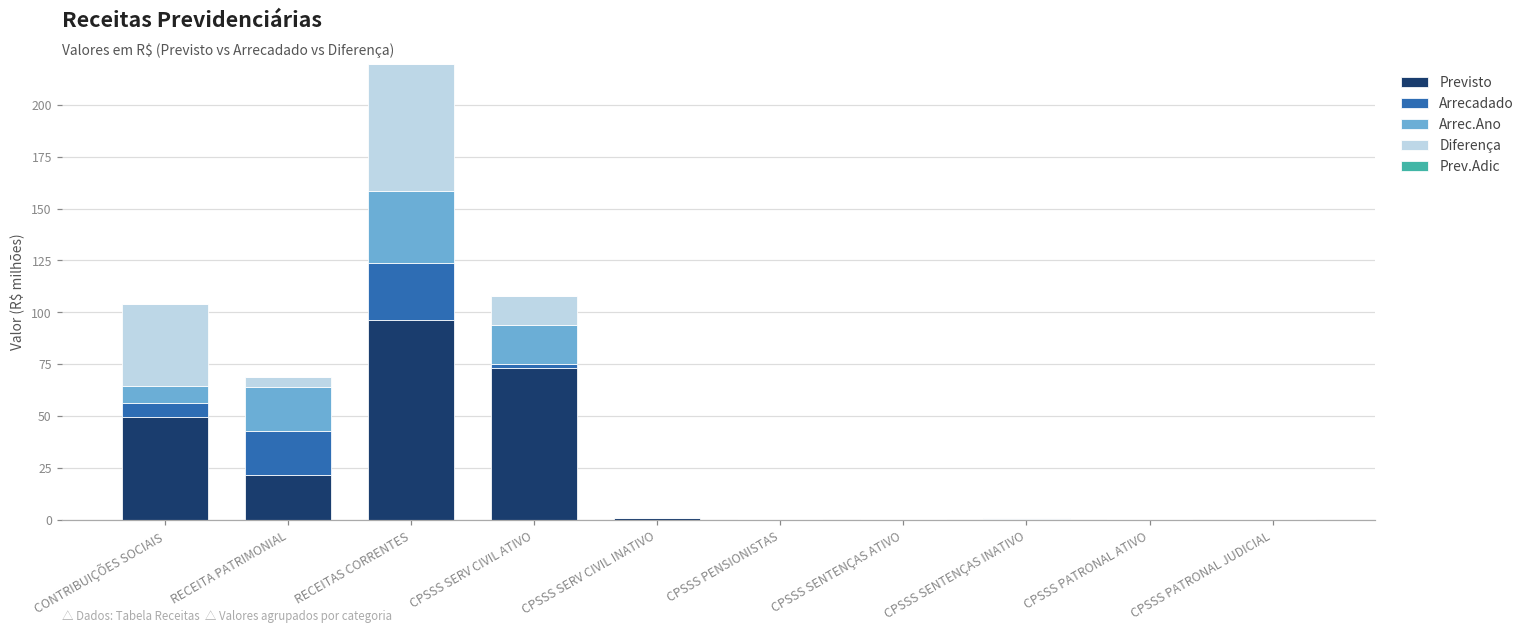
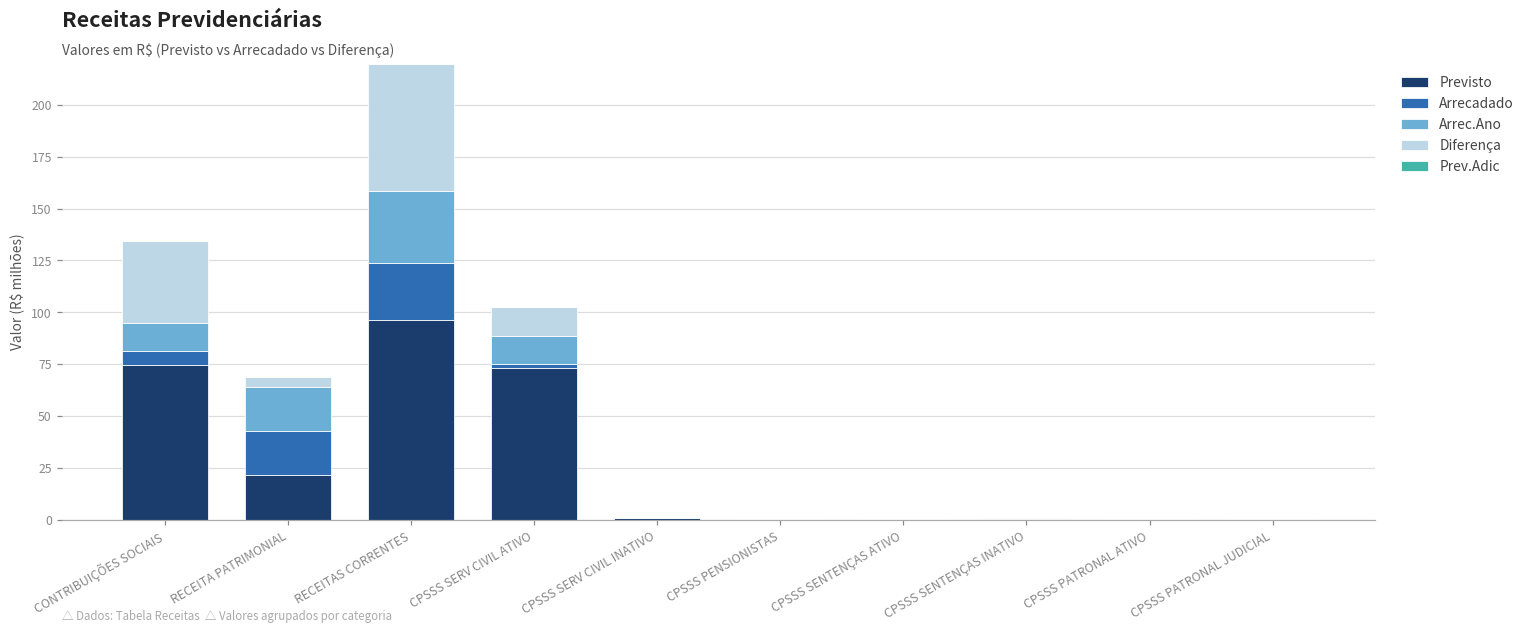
Previsto, CONTRIBUIÇÕES SOCIAIS: 49 -> 74
Arrec.Ano, CONTRIBUIÇÕES SOCIAIS: 8 -> 14
Arrec.Ano, CPSSS SERV CIVIL ATIVO: 19 -> 13
